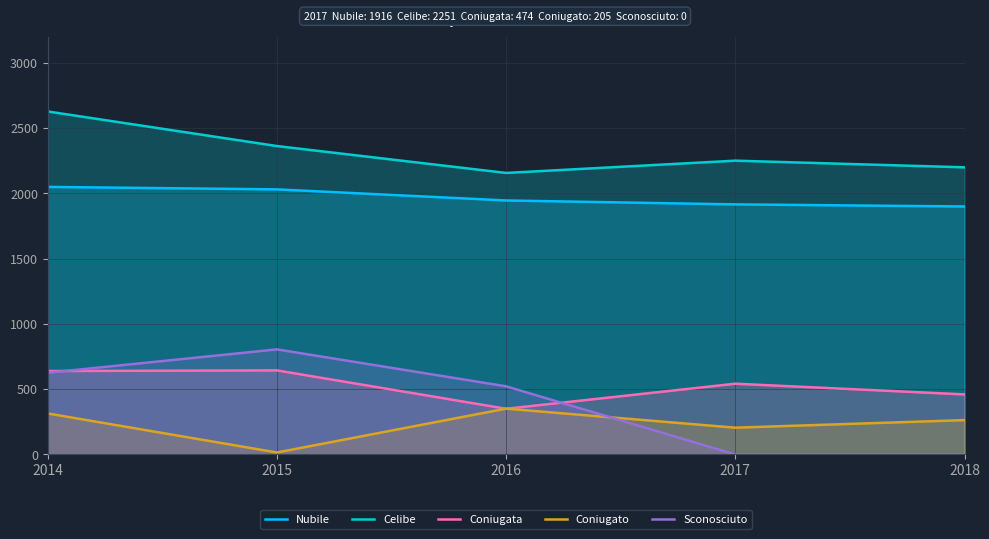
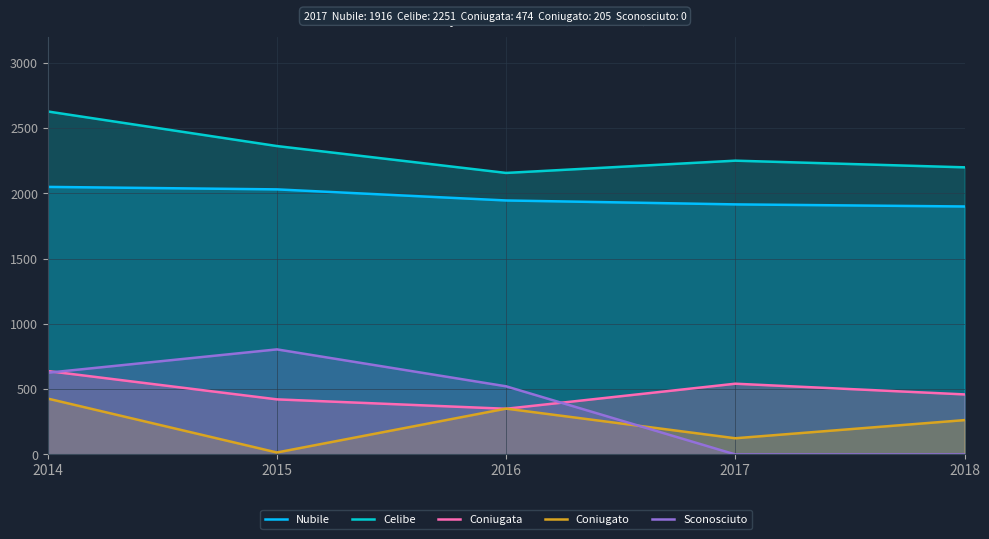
Coniugato, 2014: 310 -> 430
Coniugata, 2015: 640 -> 420
Coniugato, 2017: 210 -> 120
